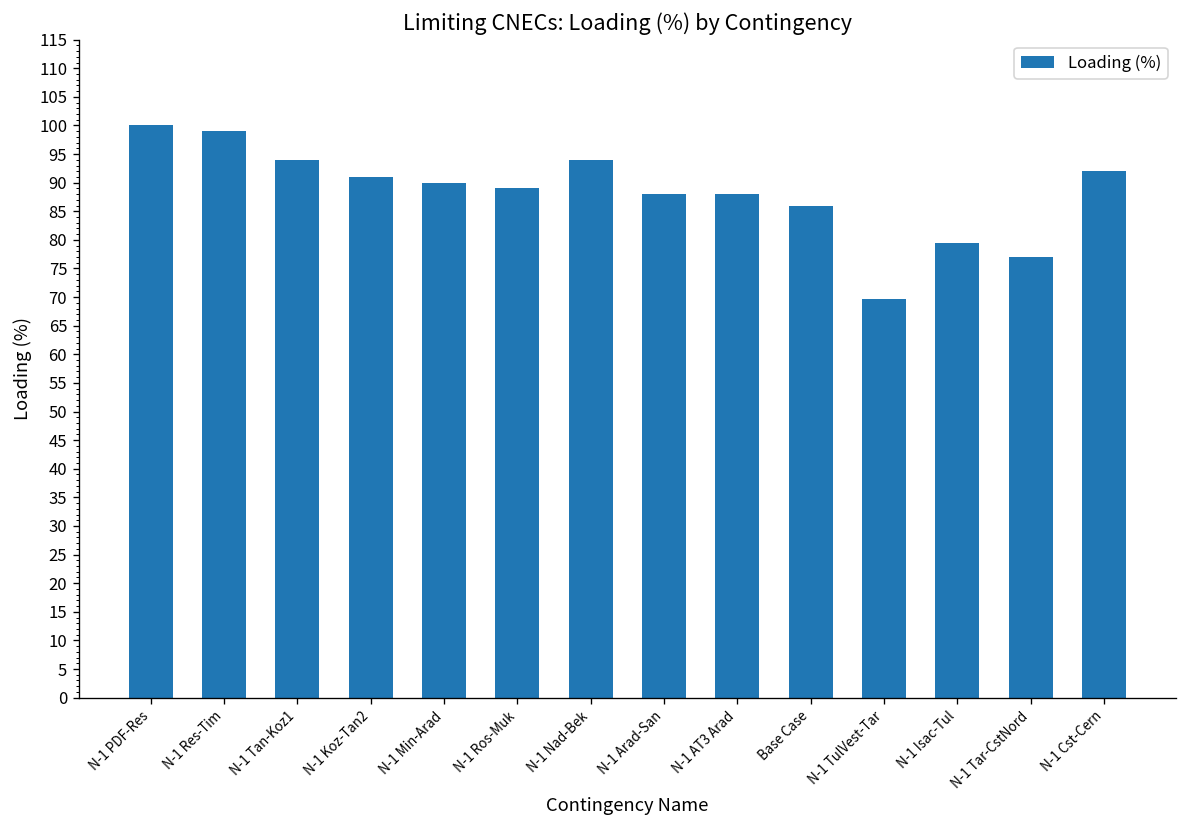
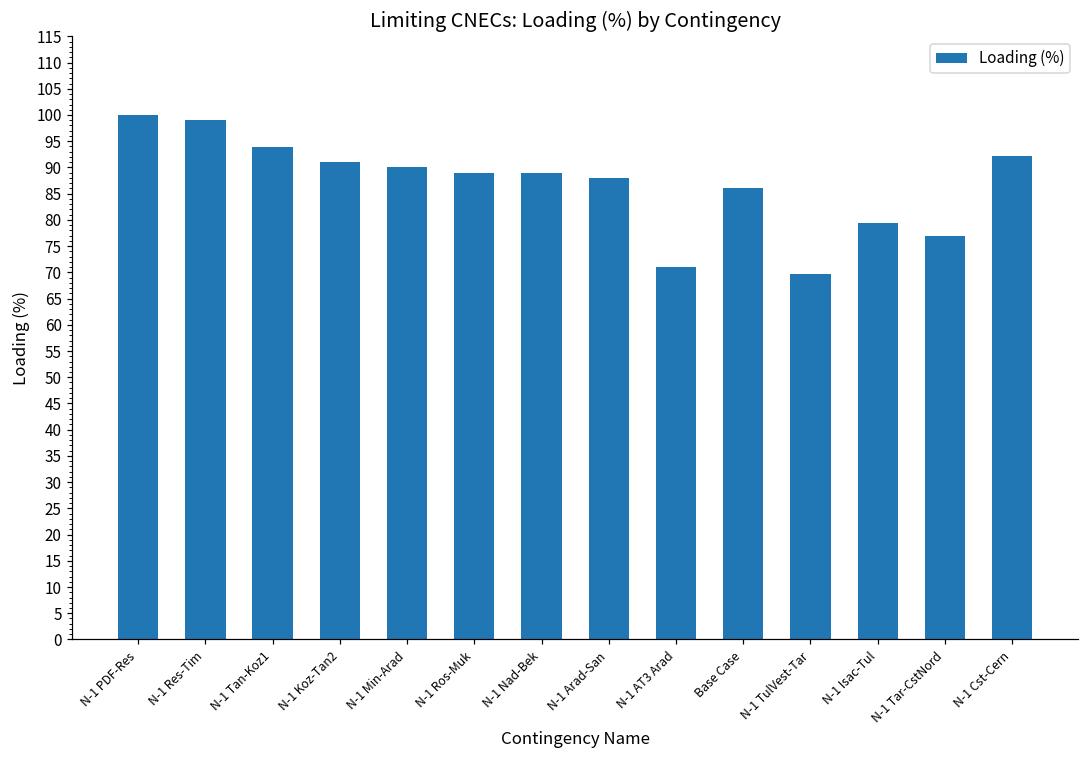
N-1 Nad-Bek: 94 -> 89
N-1 AT3 Arad: 88 -> 71
